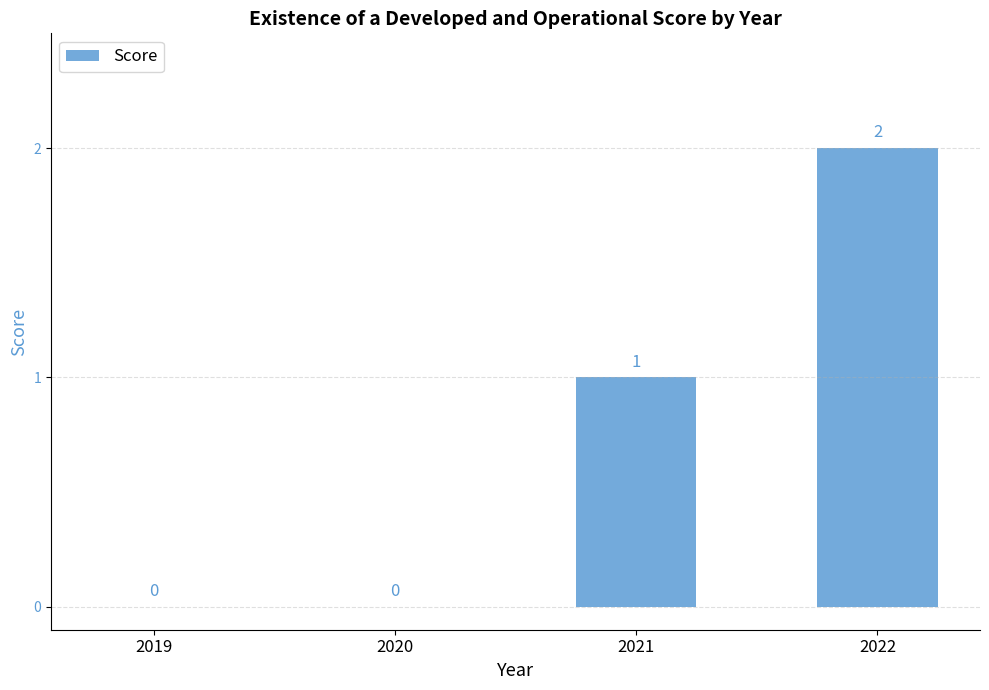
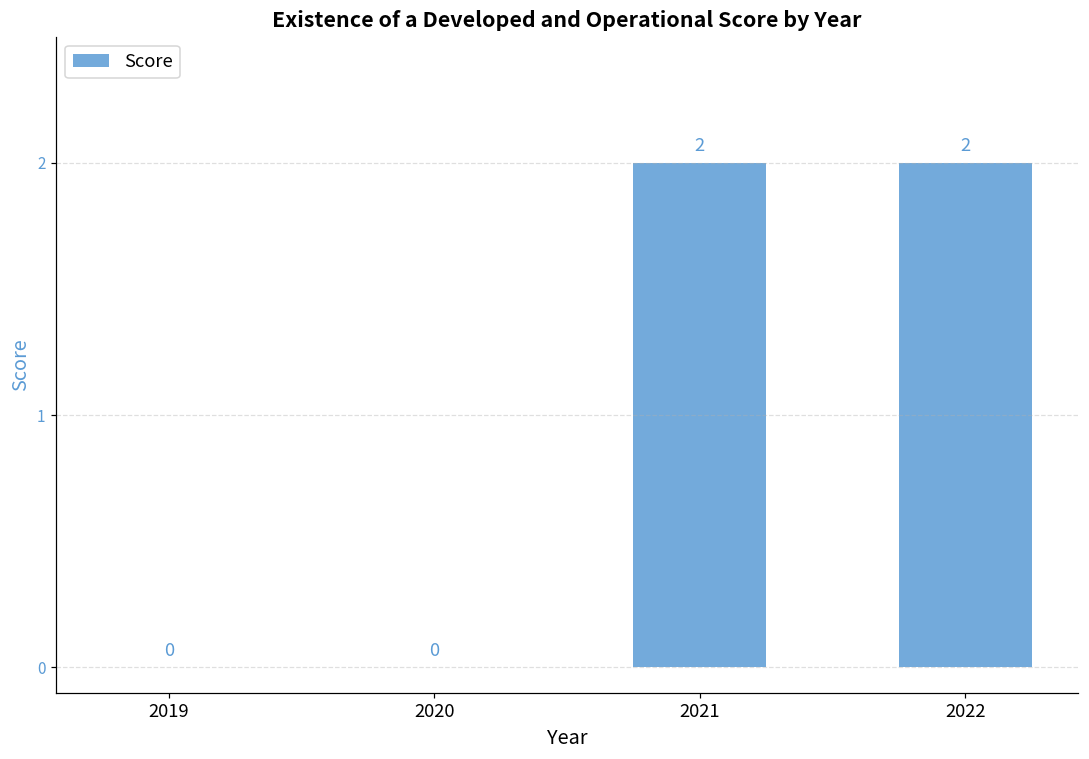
2021: 1 -> 2
